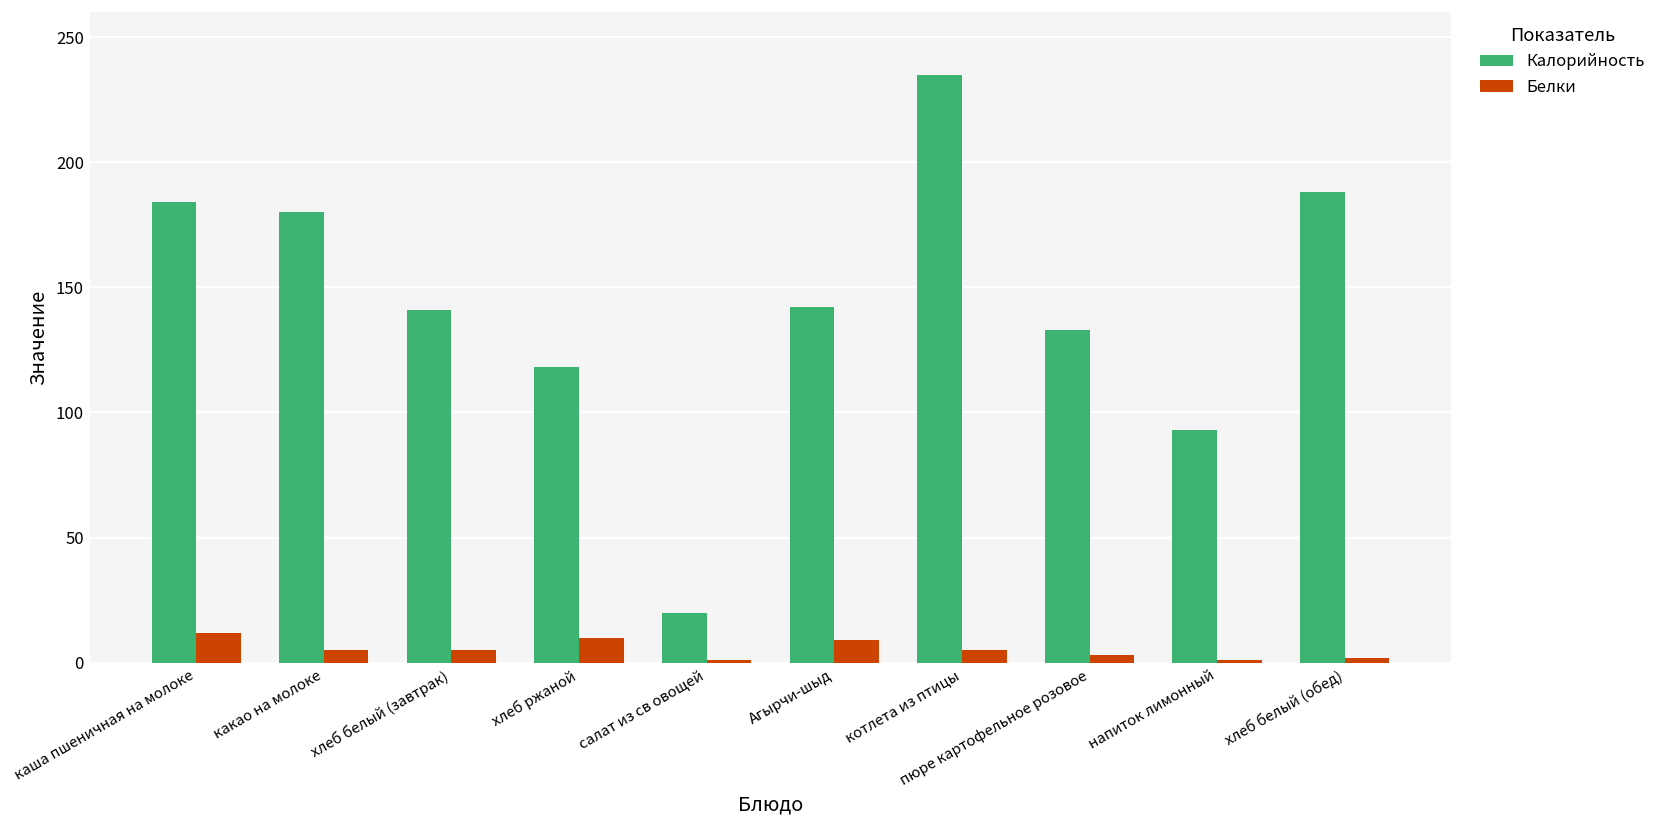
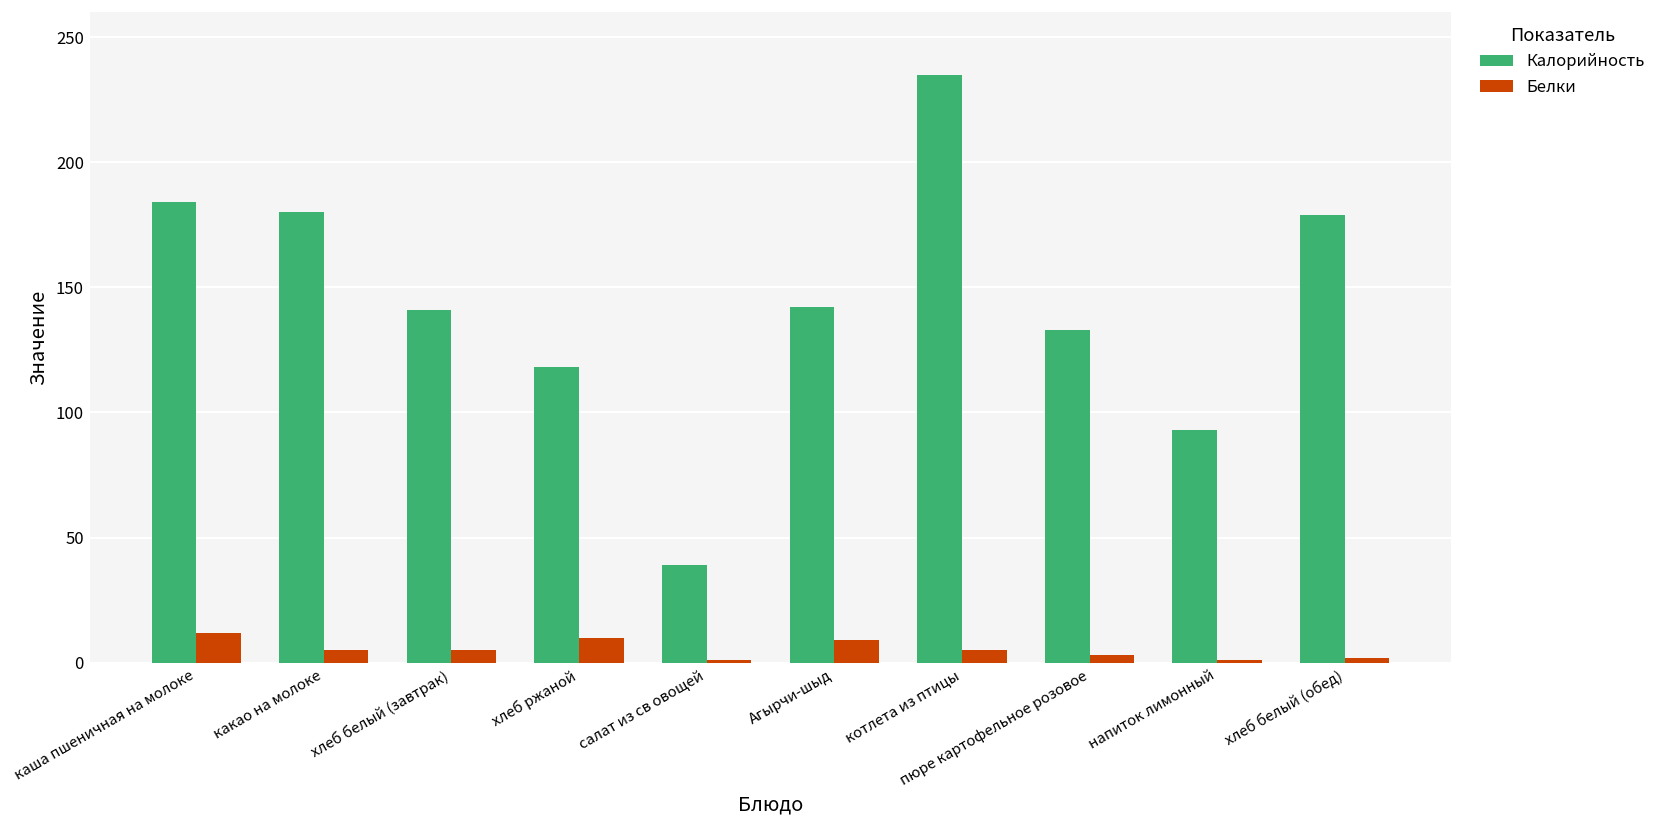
Калорийность, салат из св овощей: 20 -> 39
Калорийность, хлеб белый (обед): 188 -> 179
